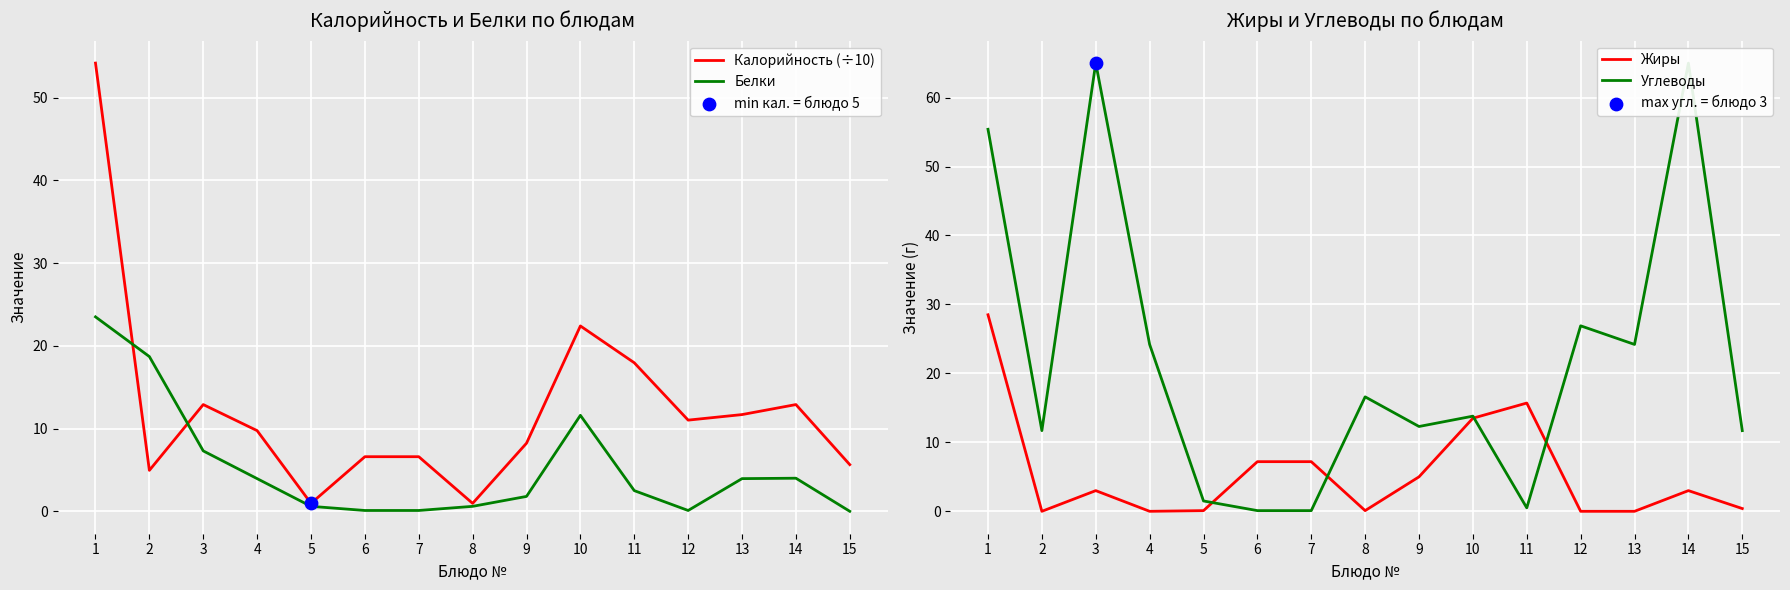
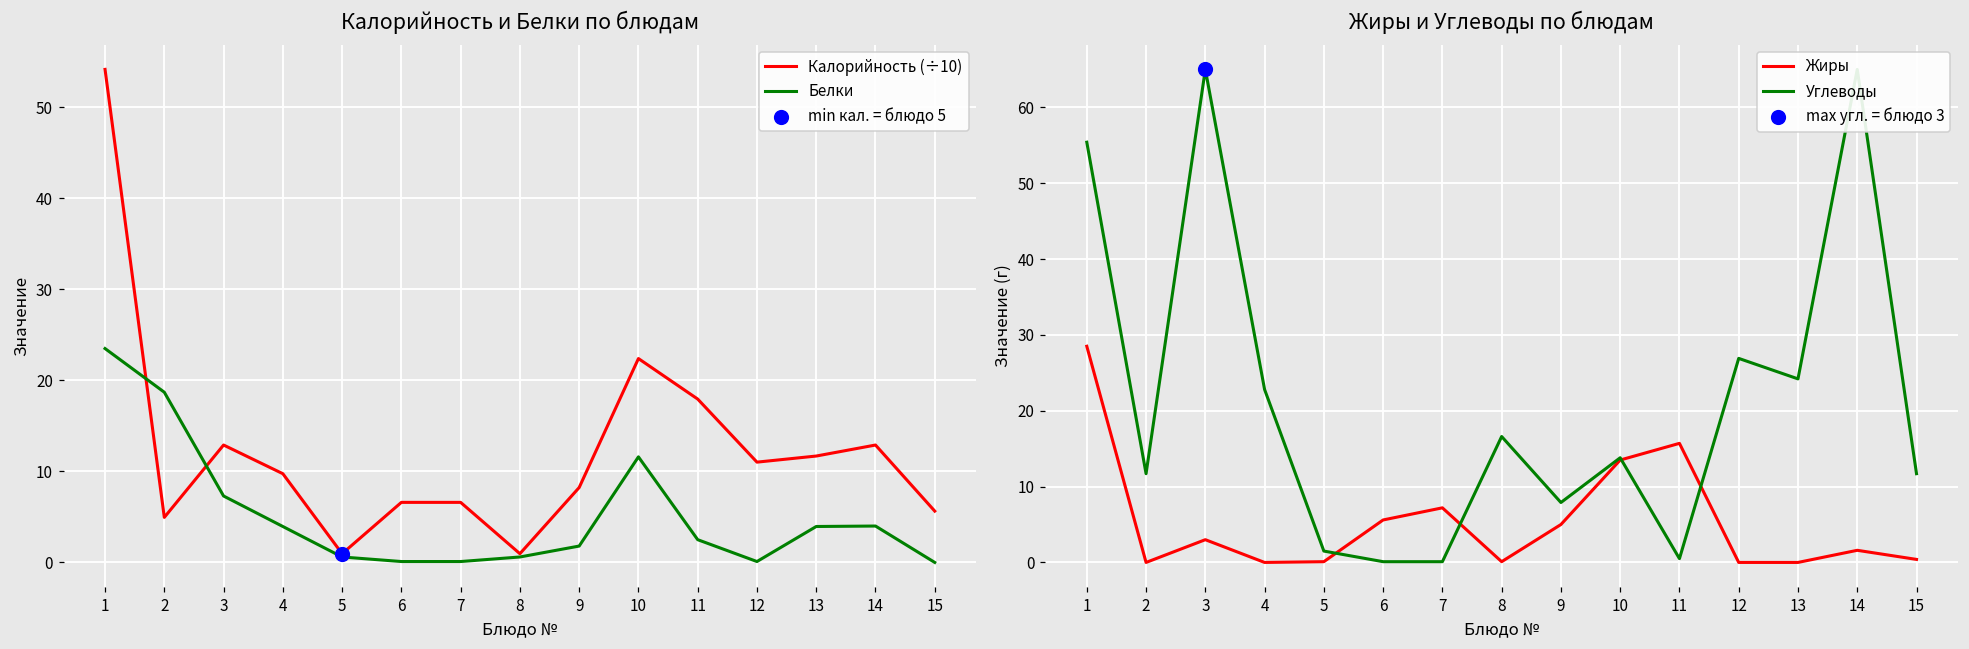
Жиры и Углеводы по блюдам, Углеводы, 4: 24 -> 23
Жиры и Углеводы по блюдам, Жиры, 6: 7 -> 6
Жиры и Углеводы по блюдам, Углеводы, 9: 12 -> 8
Жиры и Углеводы по блюдам, Жиры, 14: 3 -> 2
